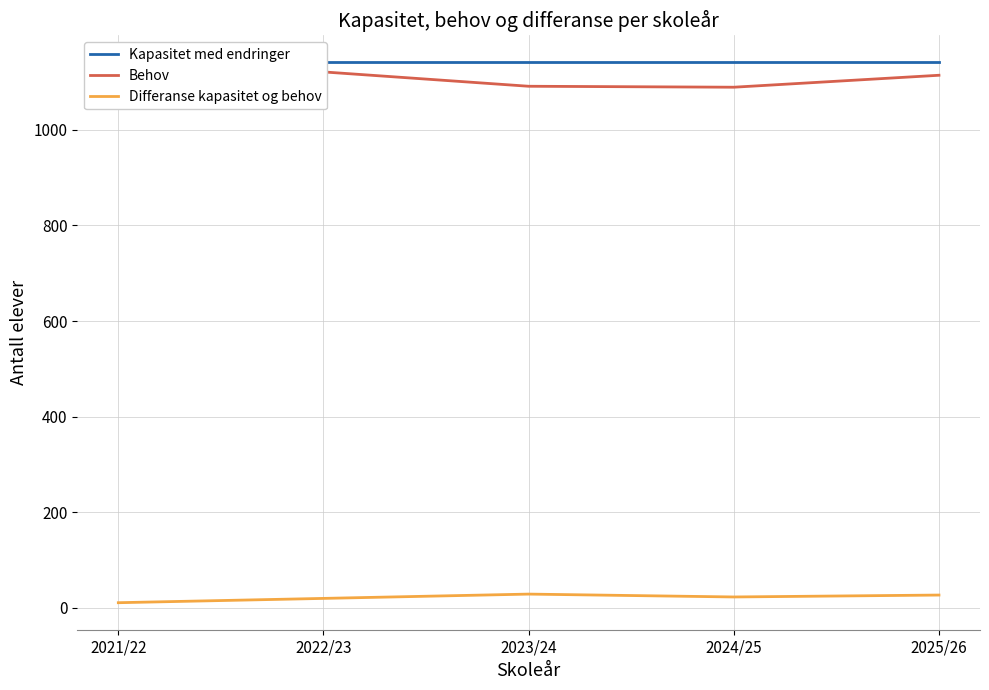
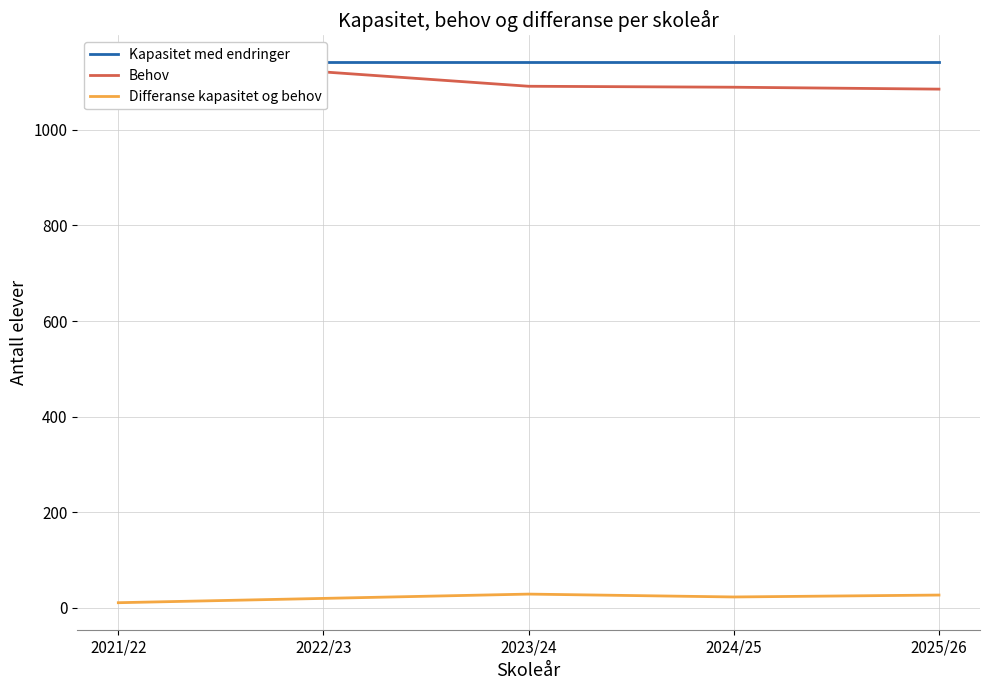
Behov, 2025/26: 1110 -> 1090
